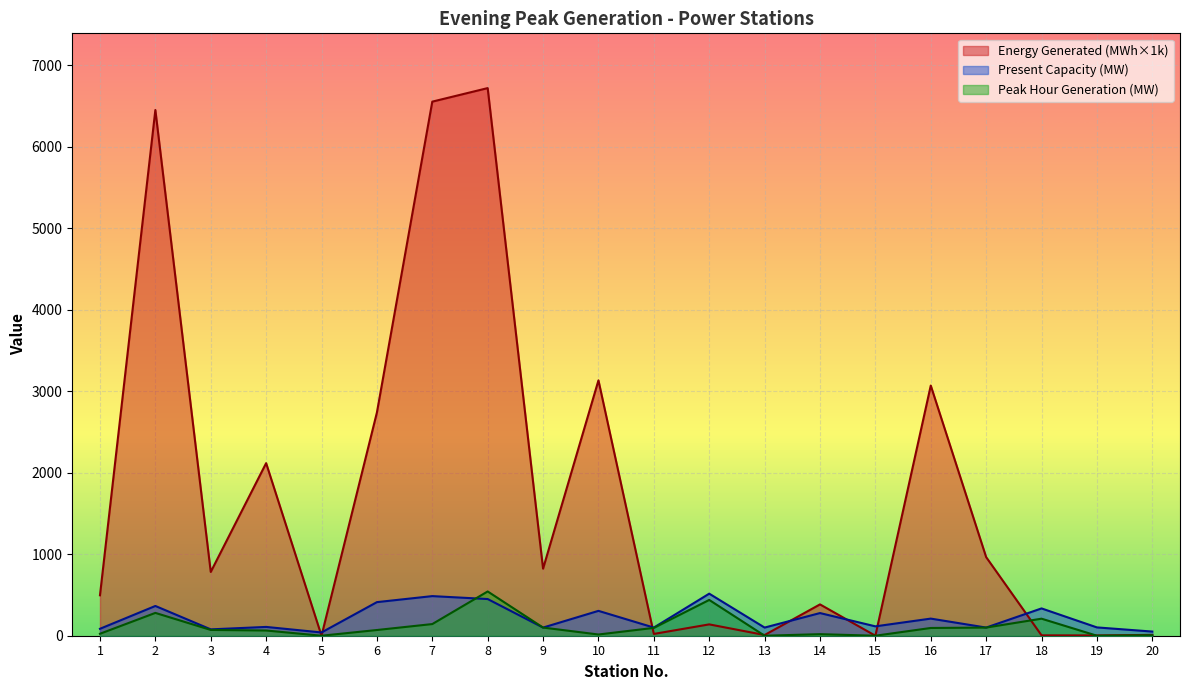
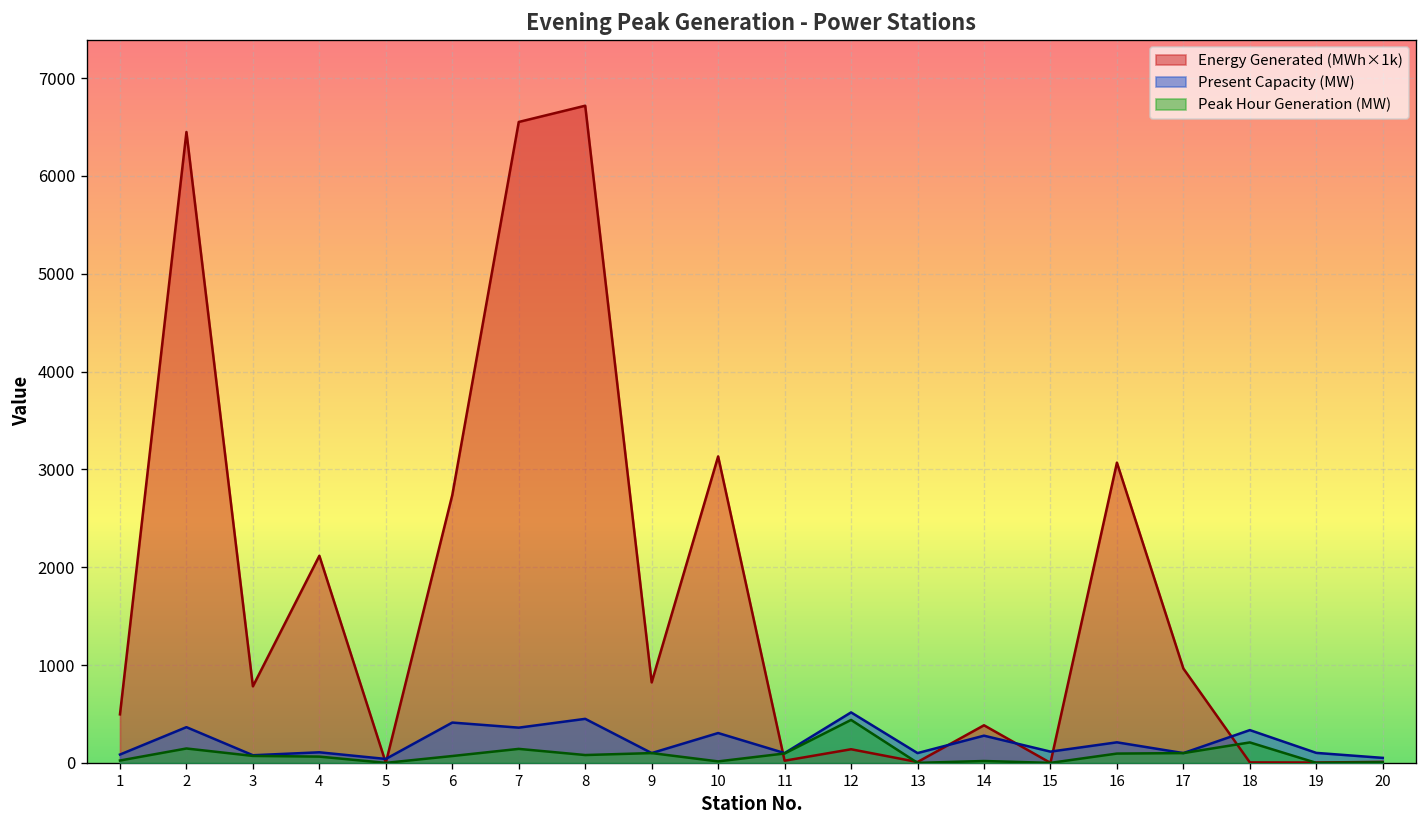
Peak Hour Generation (MW), 2: 300 -> 100
Present Capacity (MW), 7: 500 -> 400
Peak Hour Generation (MW), 8: 500 -> 100
